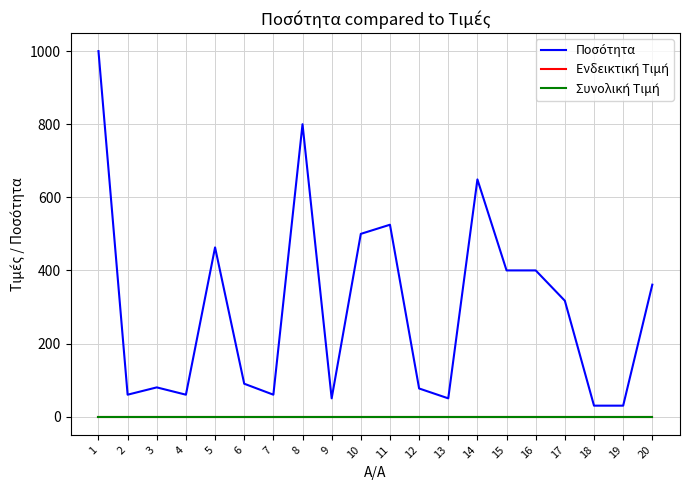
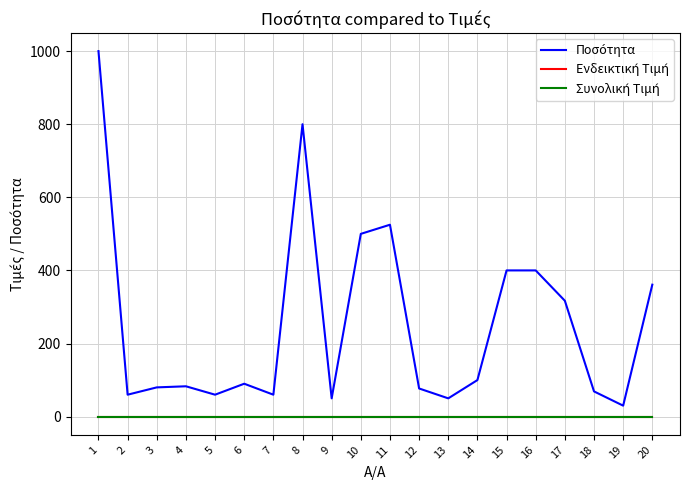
Ποσότητα, 4: 60 -> 80
Ποσότητα, 5: 460 -> 60
Ποσότητα, 14: 650 -> 100
Ποσότητα, 18: 30 -> 70
